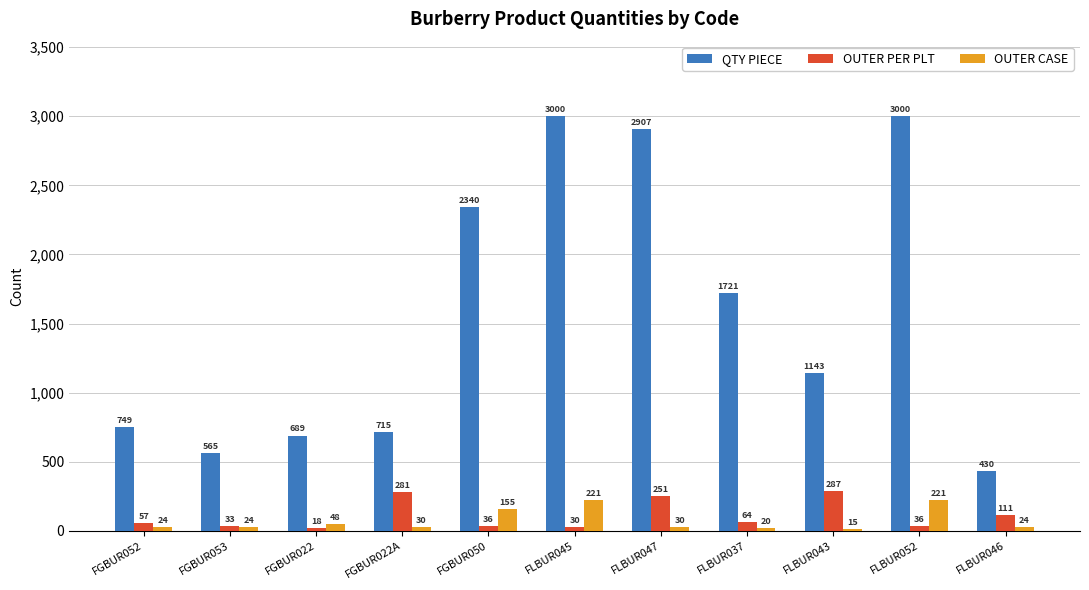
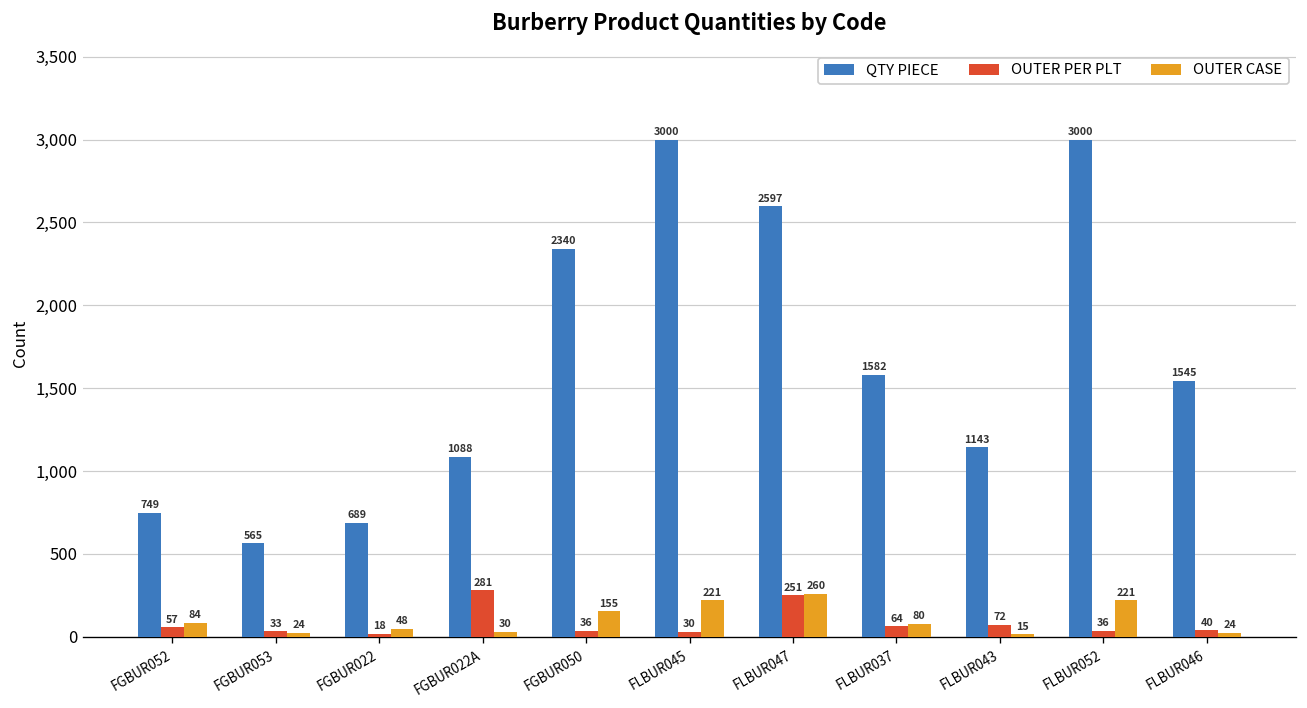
OUTER CASE, FGBUR052: 24 -> 84
QTY PIECE, FGBUR022A: 715 -> 1088
QTY PIECE, FLBUR047: 2907 -> 2597
OUTER CASE, FLBUR047: 30 -> 260
QTY PIECE, FLBUR037: 1721 -> 1582
OUTER CASE, FLBUR037: 20 -> 80
OUTER PER PLT, FLBUR043: 287 -> 72
QTY PIECE, FLBUR046: 430 -> 1545
OUTER PER PLT, FLBUR046: 111 -> 40
